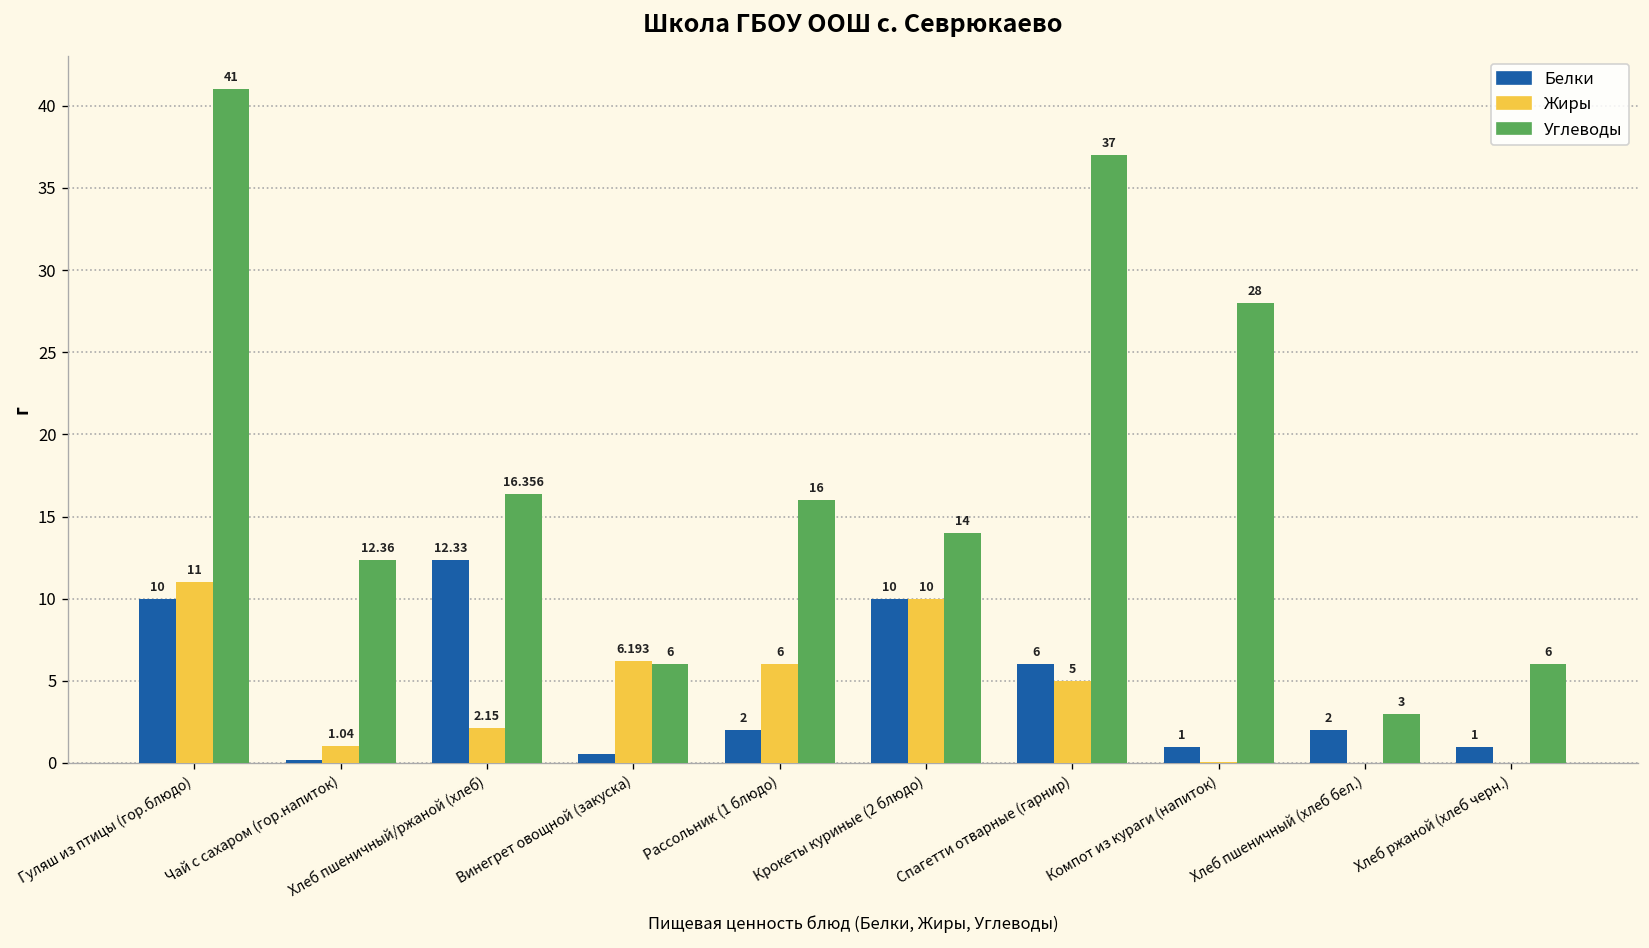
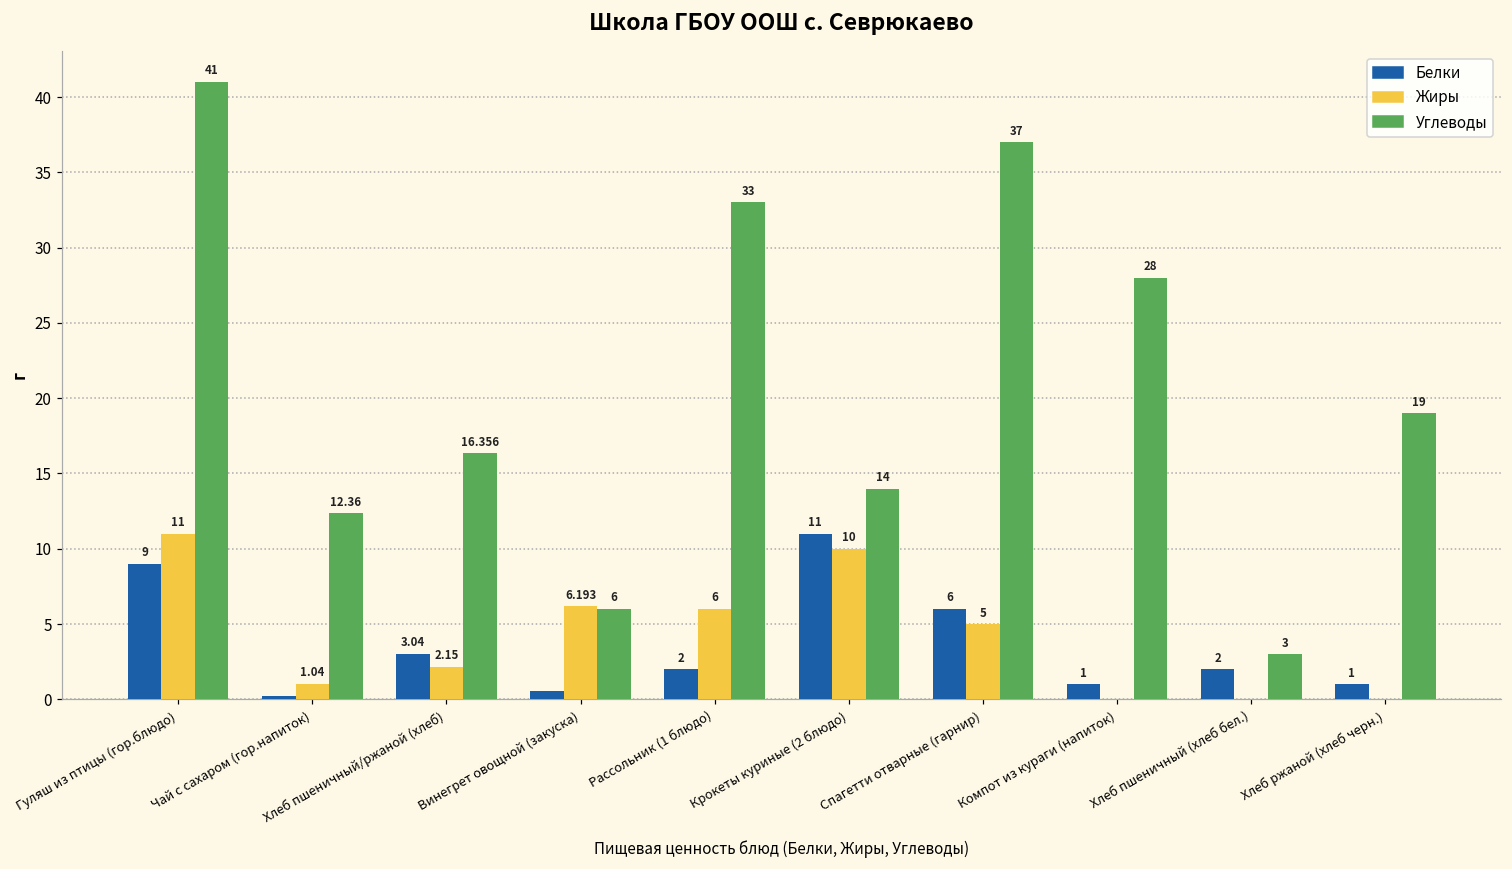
Белки, Гуляш из птицы (гор.блюдо): 10 -> 9
Белки, Хлеб пшеничный/ржаной (хлеб): 12.33 -> 3.04
Углеводы, Рассольник (1 блюдо): 16 -> 33
Белки, Крокеты куриные (2 блюдо): 10 -> 11
Углеводы, Хлеб ржаной (хлеб черн.): 6 -> 19
